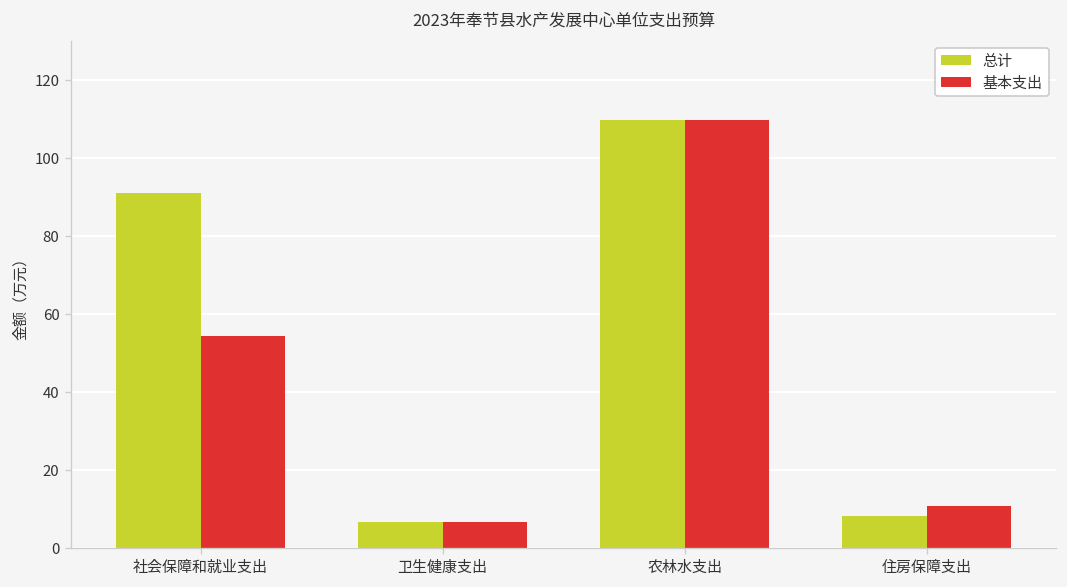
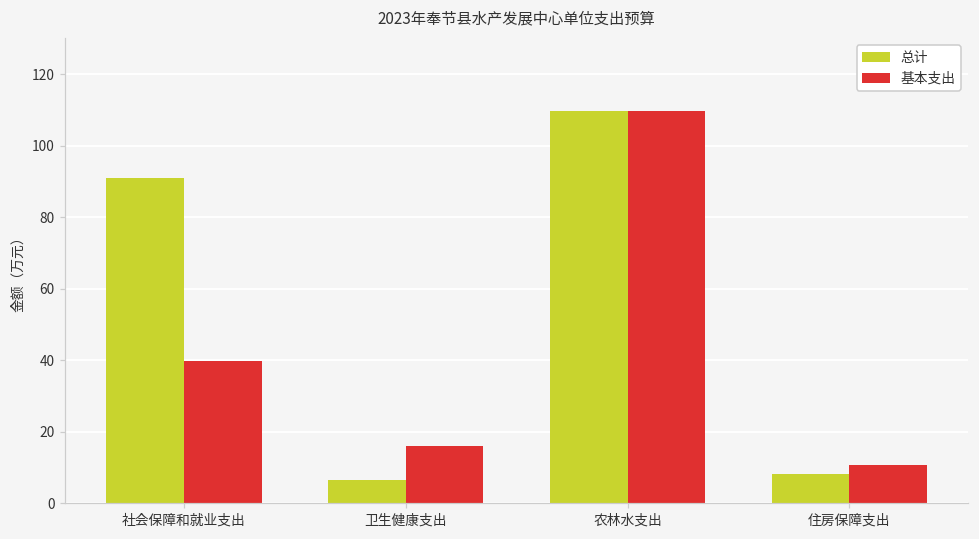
基本支出, 社会保障和就业支出: 54 -> 40
基本支出, 卫生健康支出: 7 -> 16
